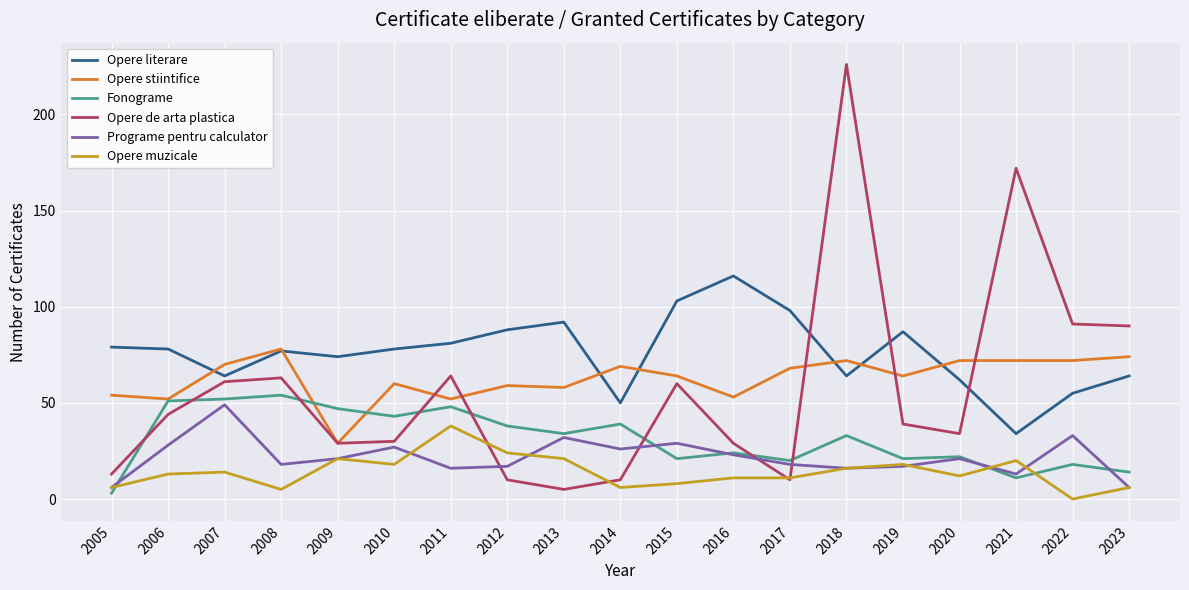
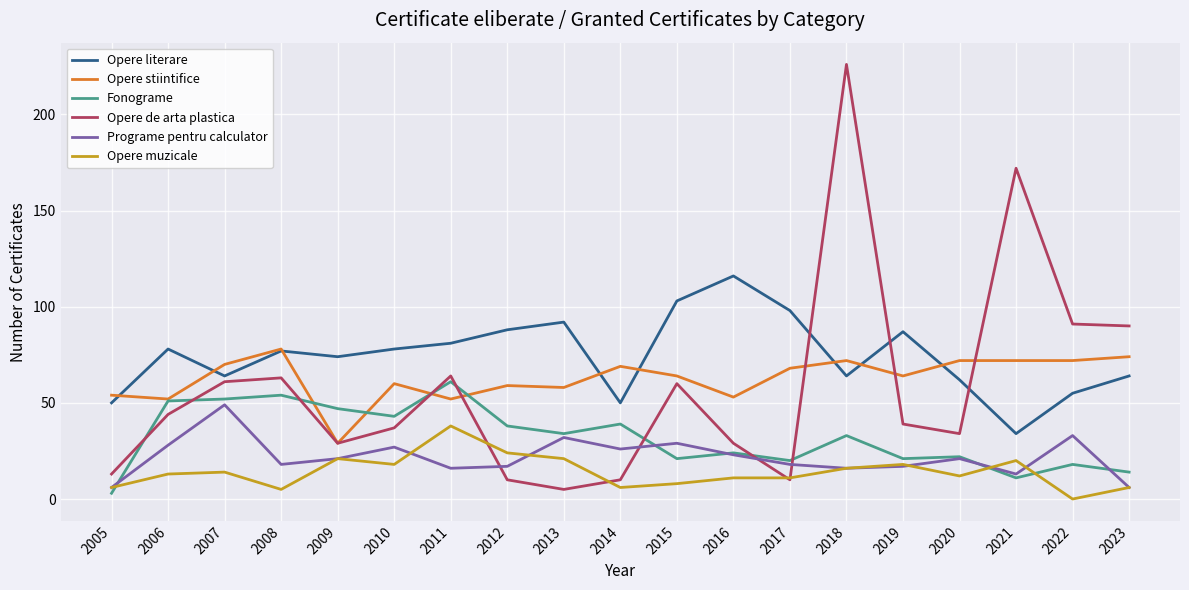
Opere literare, 2005: 79 -> 50
Opere de arta plastica, 2010: 30 -> 37
Fonograme, 2011: 48 -> 61
